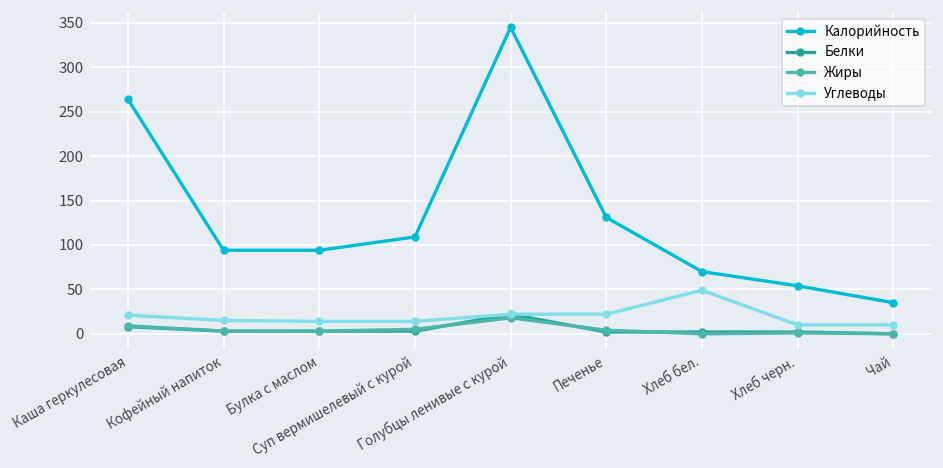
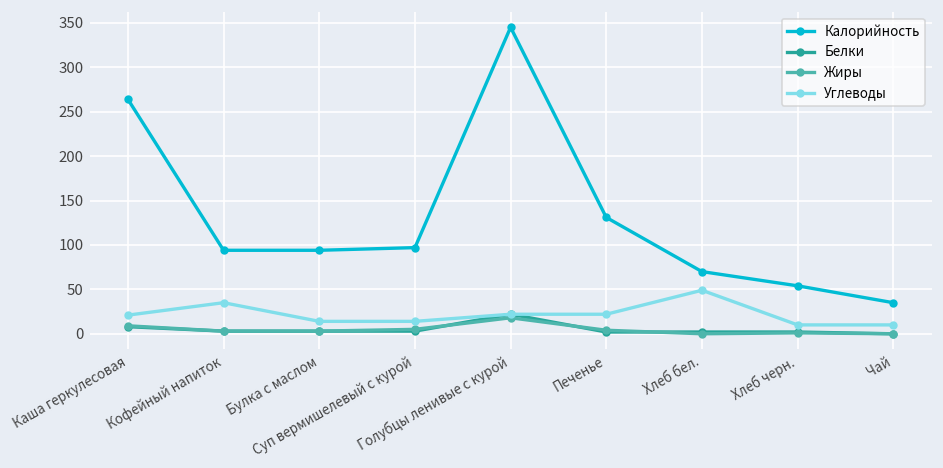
Углеводы, Кофейный напиток: 20 -> 40
Калорийность, Суп вермишелевый с курой: 110 -> 100
